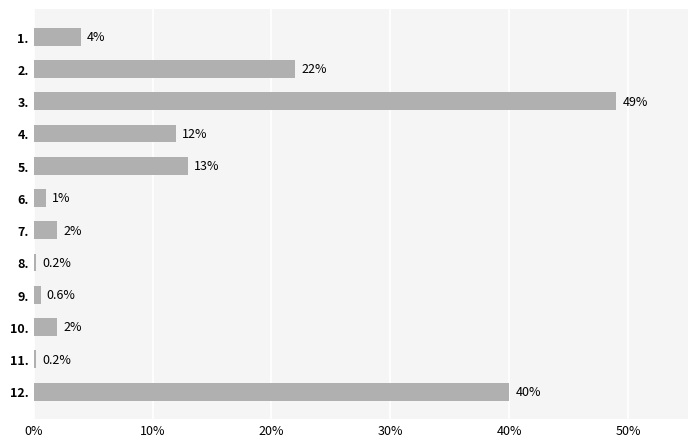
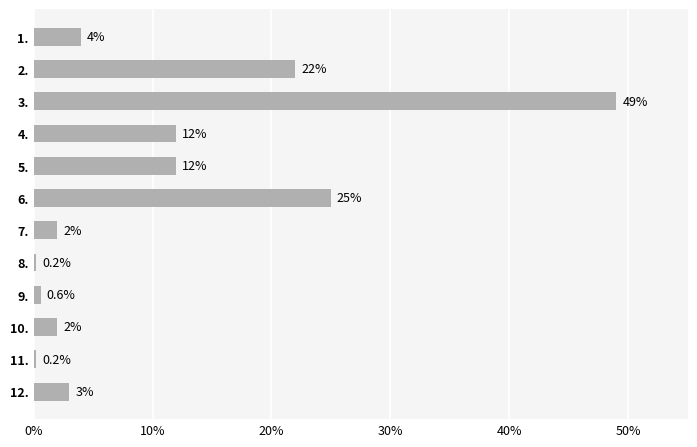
5.: 13% -> 12%
6.: 1% -> 25%
12.: 40% -> 3%
